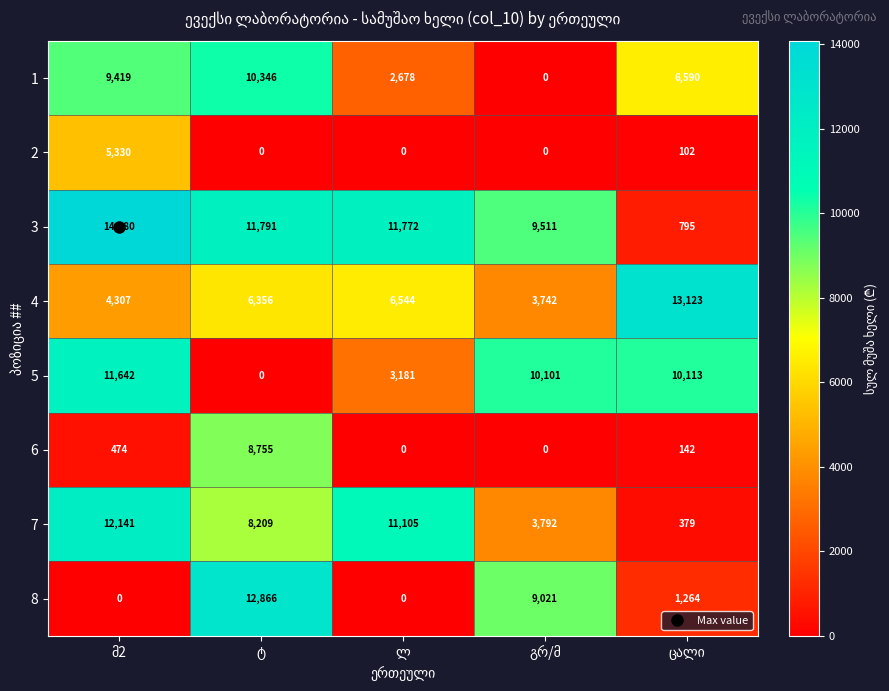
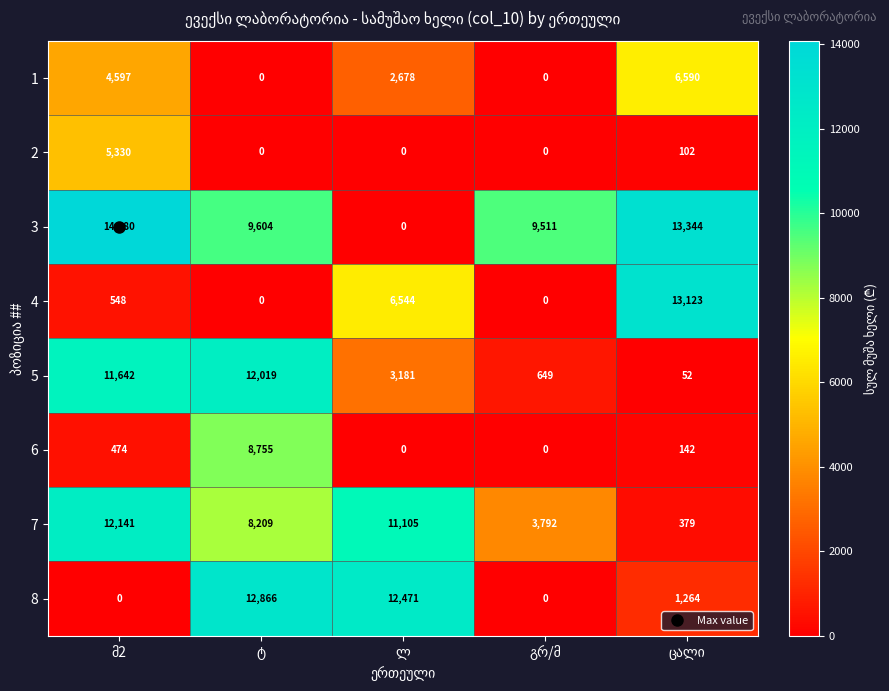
1, მ2: 9,419 -> 4,597
1, ტ: 10,346 -> 0
3, ტ: 11,791 -> 9,604
3, ლ: 11,772 -> 0
3, ცალი: 795 -> 13,344
4, მ2: 4,307 -> 548
4, ტ: 6,356 -> 0
4, გრ/მ: 3,742 -> 0
5, ტ: 0 -> 12,019
5, გრ/მ: 10,101 -> 649
5, ცალი: 10,113 -> 52
8, ლ: 0 -> 12,471
8, გრ/მ: 9,021 -> 0
